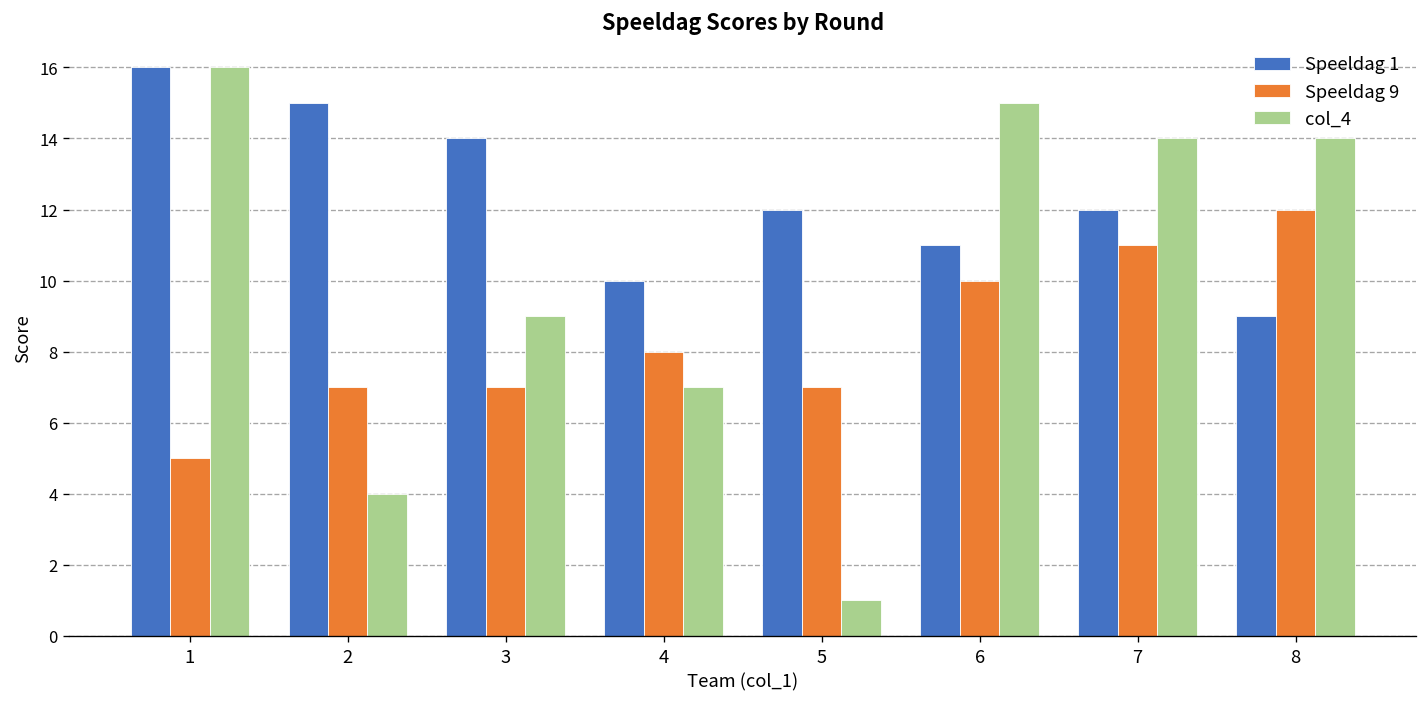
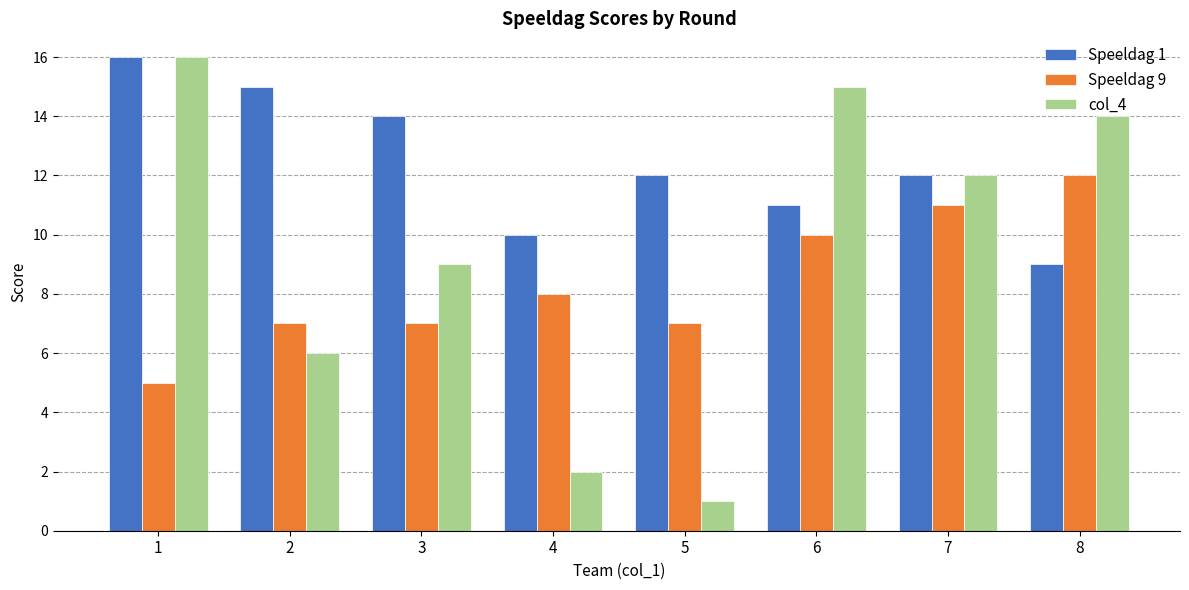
col_4, 2: 4 -> 6
col_4, 4: 7 -> 2
col_4, 7: 14 -> 12
